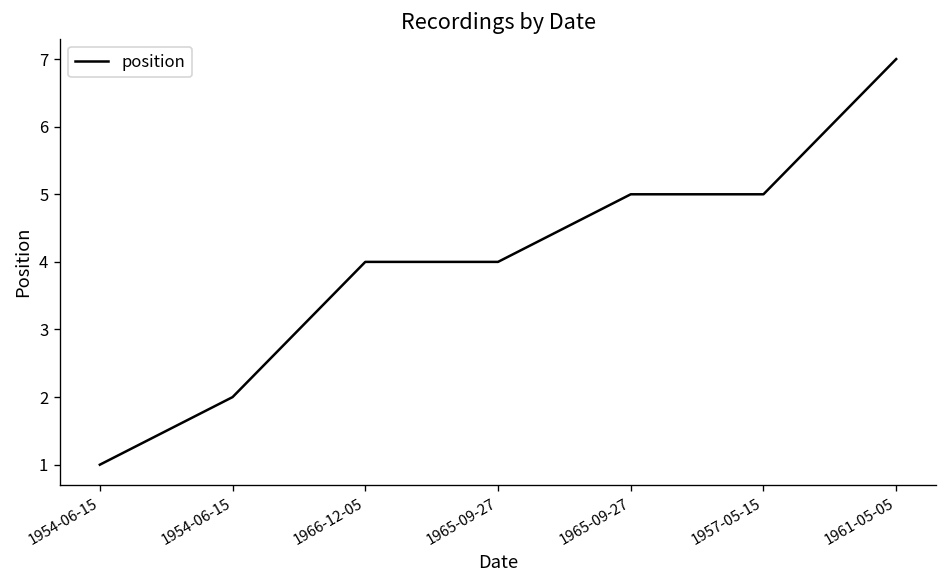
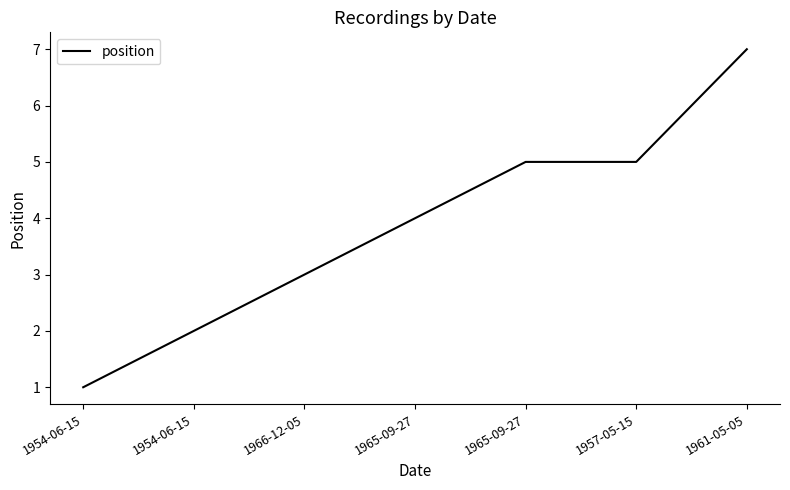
1966-12-05: 4 -> 3
